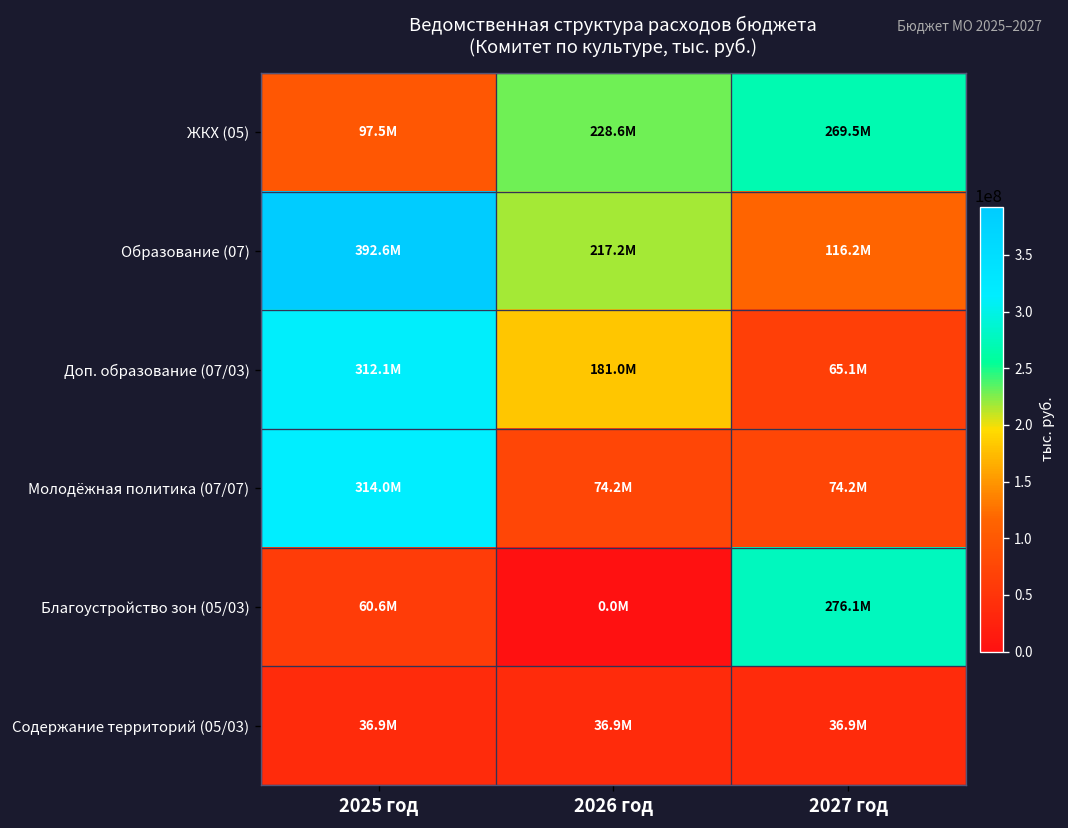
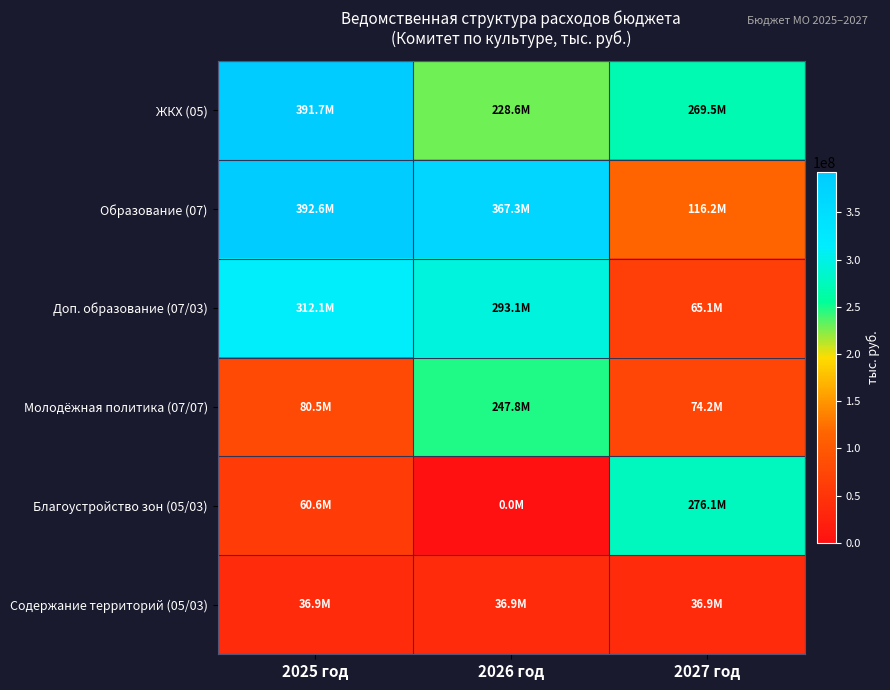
ЖКХ (05), 2025 год: 97.5M -> 391.7M
Образование (07), 2026 год: 217.2M -> 367.3M
Доп. образование (07/03), 2026 год: 181.0M -> 293.1M
Молодёжная политика (07/07), 2025 год: 314.0M -> 80.5M
Молодёжная политика (07/07), 2026 год: 74.2M -> 247.8M
